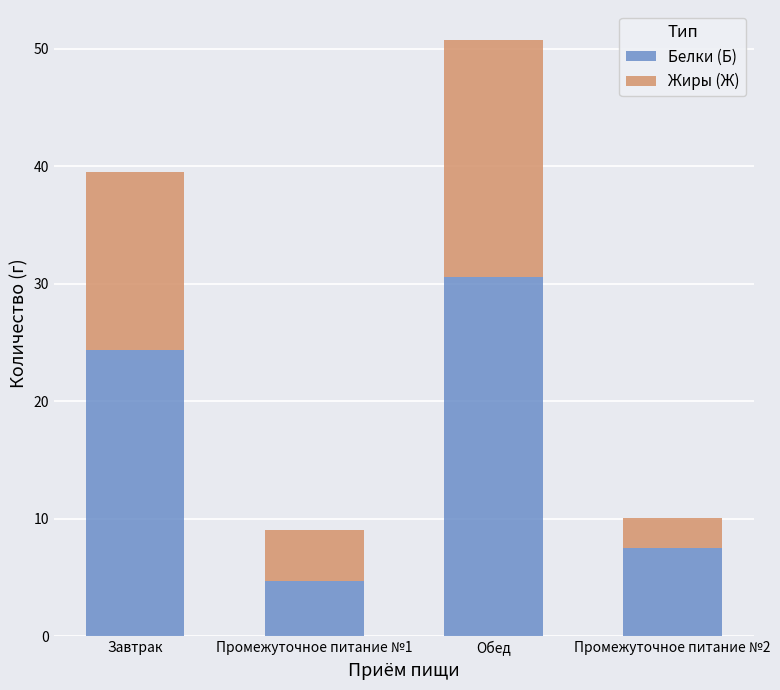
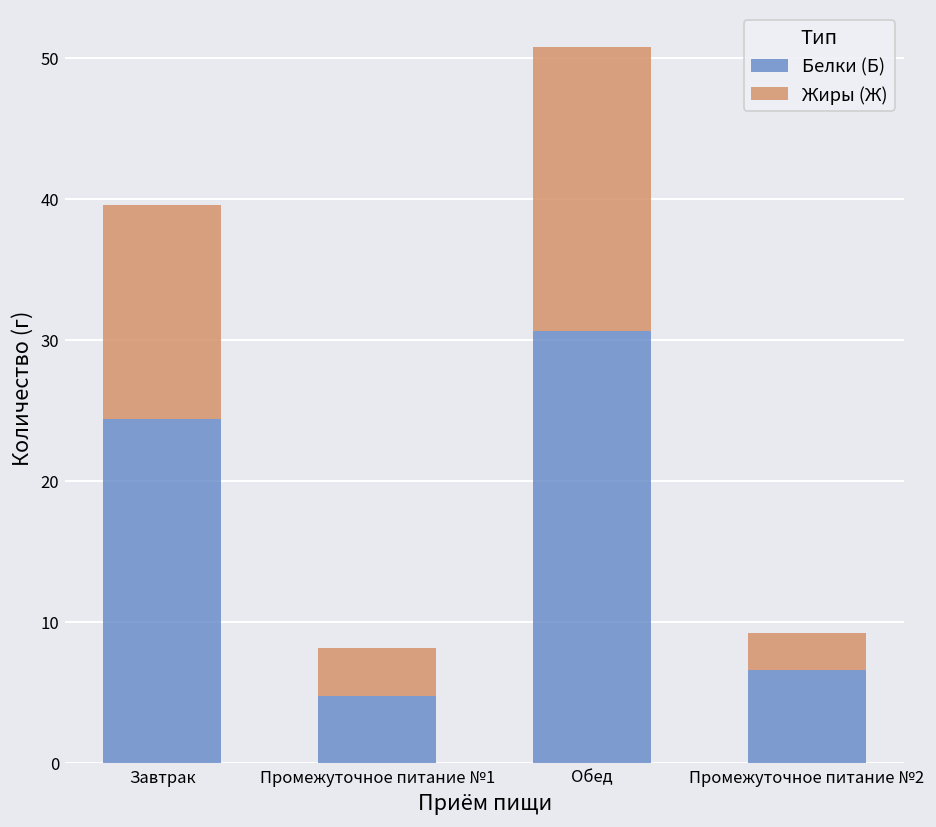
Жиры (Ж), Промежуточное питание №1: 4.3 -> 3.5
Белки (Б), Промежуточное питание №2: 7.5 -> 6.6
